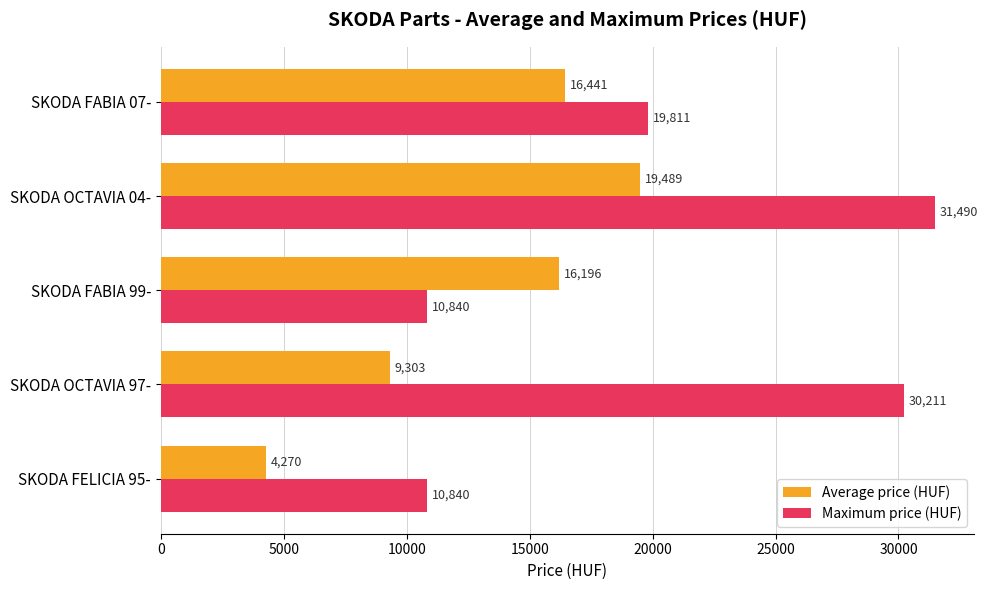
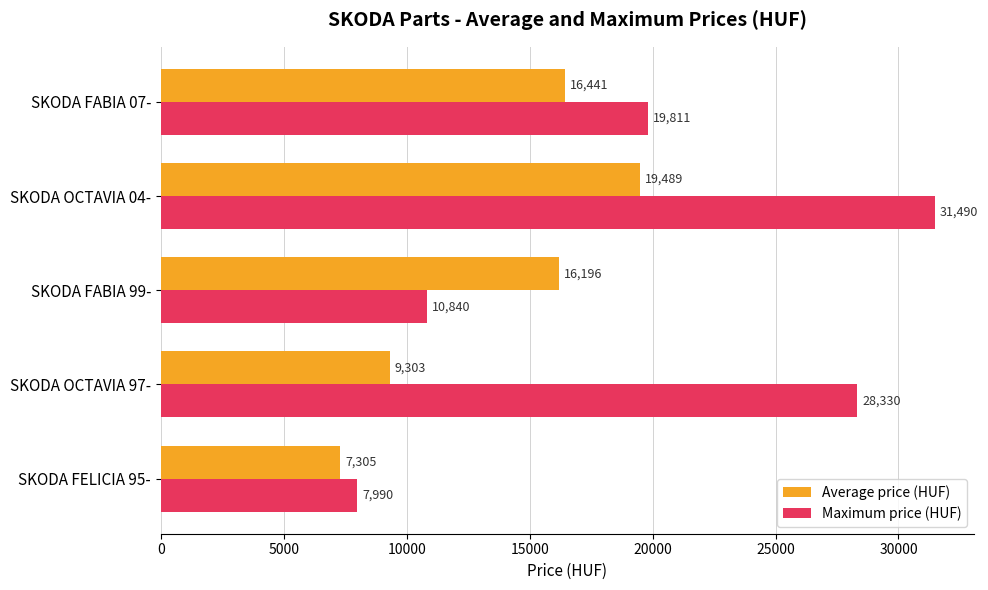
Maximum price (HUF), SKODA OCTAVIA 97-: 30,211 -> 28,330
Average price (HUF), SKODA FELICIA 95-: 4,270 -> 7,305
Maximum price (HUF), SKODA FELICIA 95-: 10,840 -> 7,990
